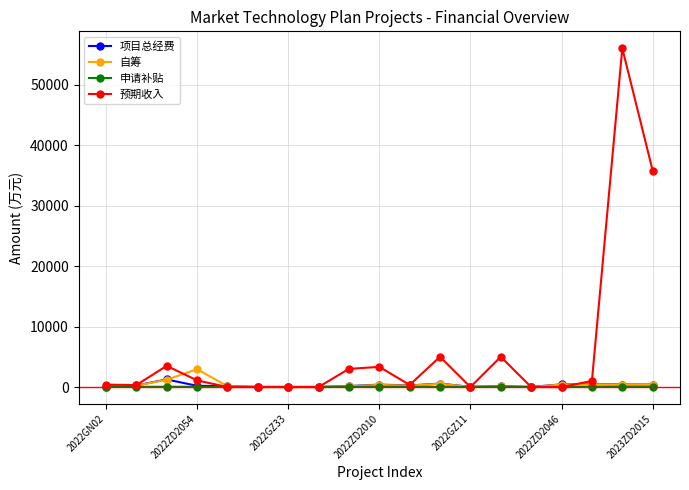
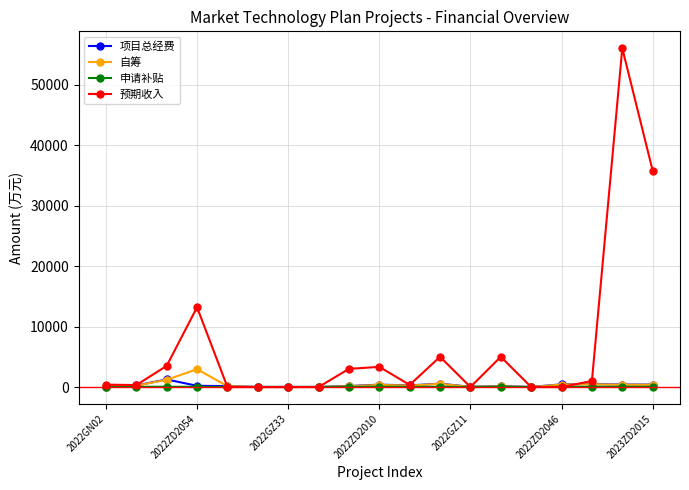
预期收入, 2022ZD2054: 1000 -> 13000
